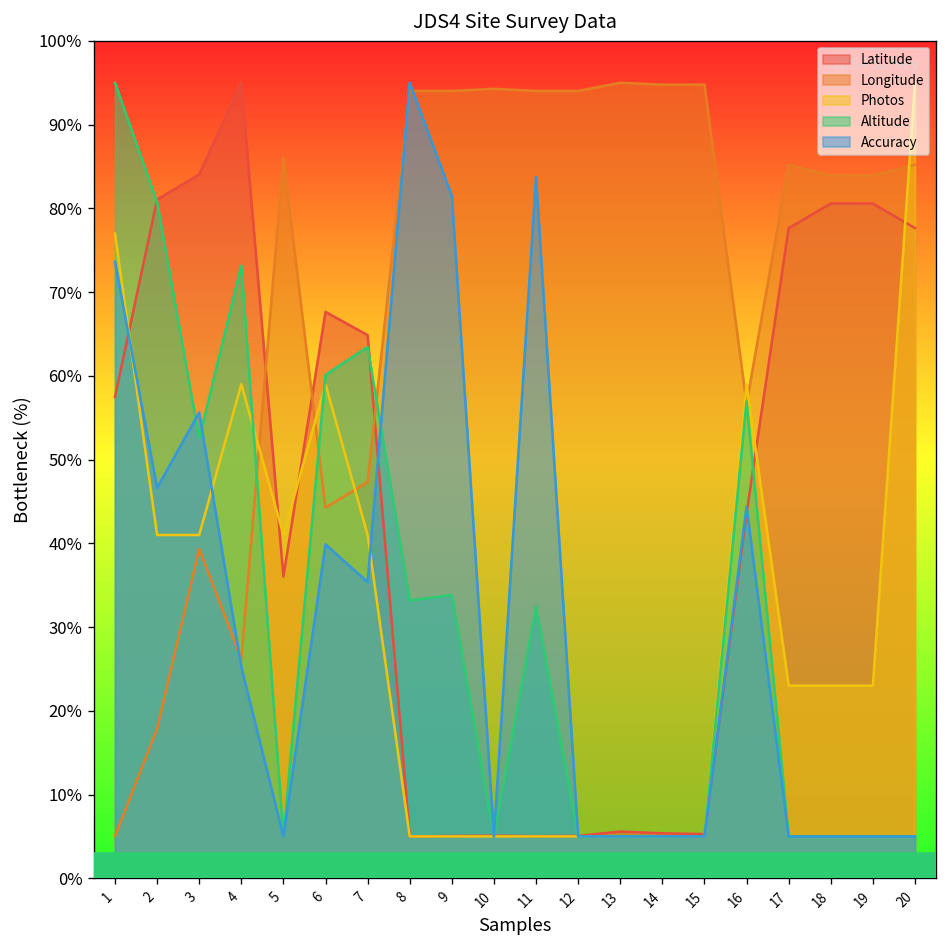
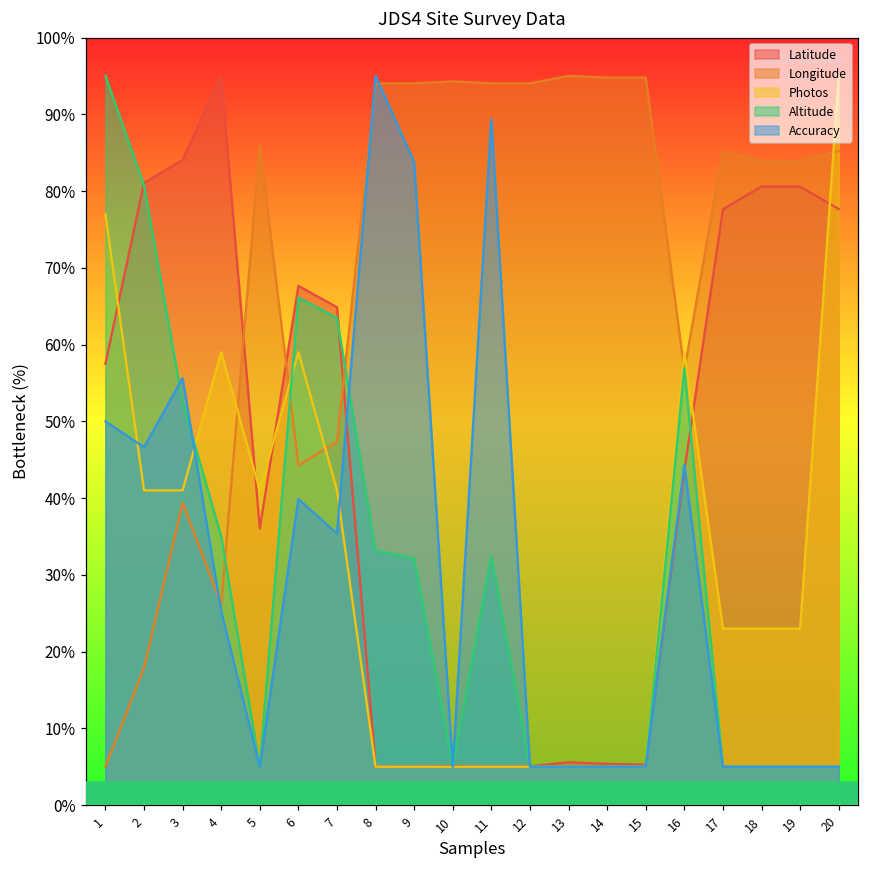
Accuracy, 1: 74% -> 50%
Altitude, 4: 73% -> 35%
Altitude, 6: 60% -> 66%
Altitude, 9: 34% -> 32%
Accuracy, 9: 82% -> 84%
Accuracy, 11: 84% -> 89%
